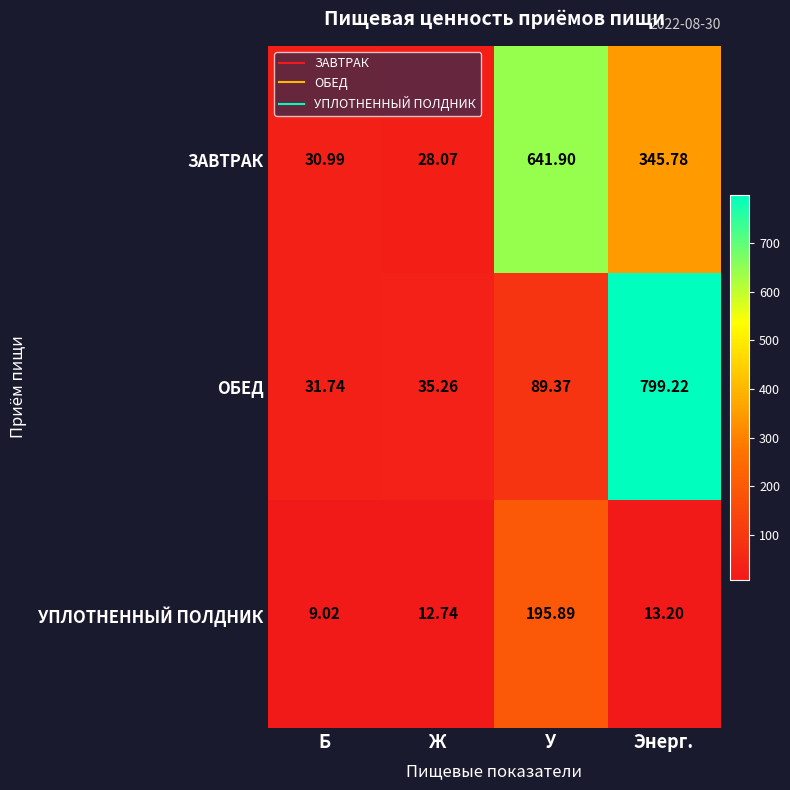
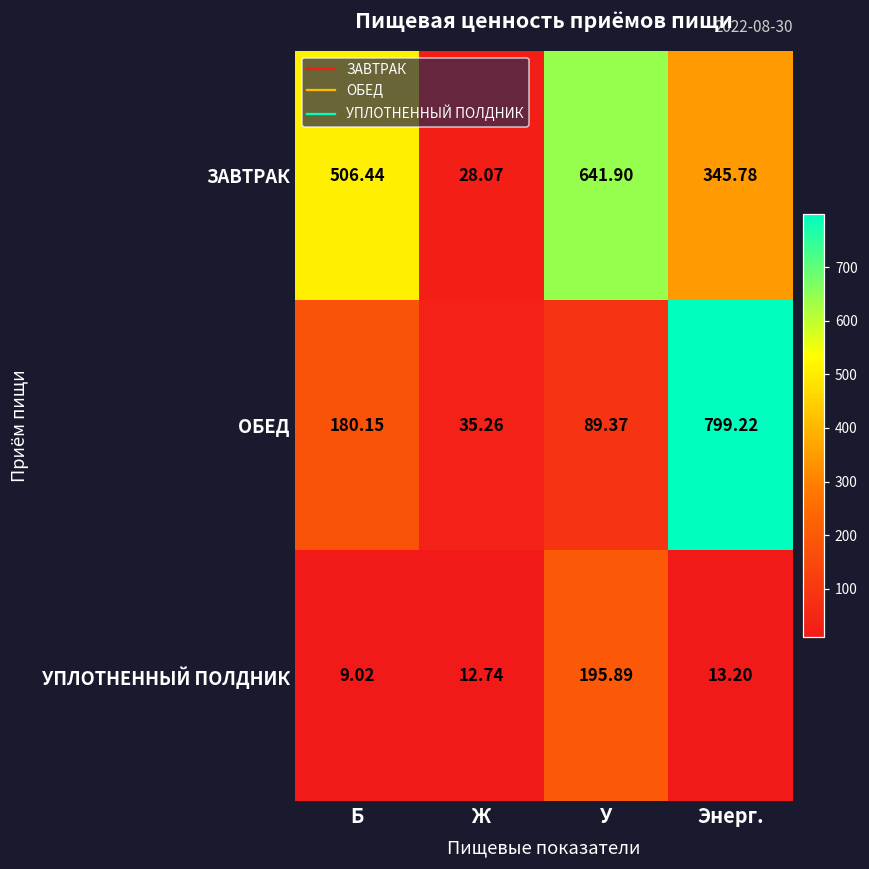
ЗАВТРАК, Б: 30.99 -> 506.44
ОБЕД, Б: 31.74 -> 180.15
